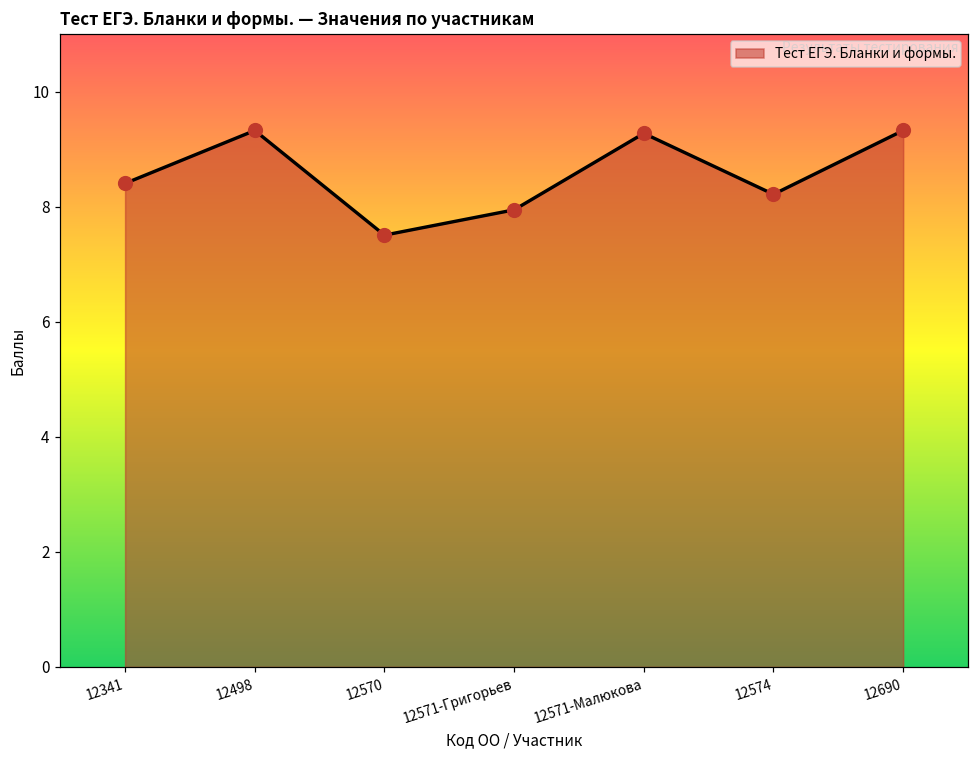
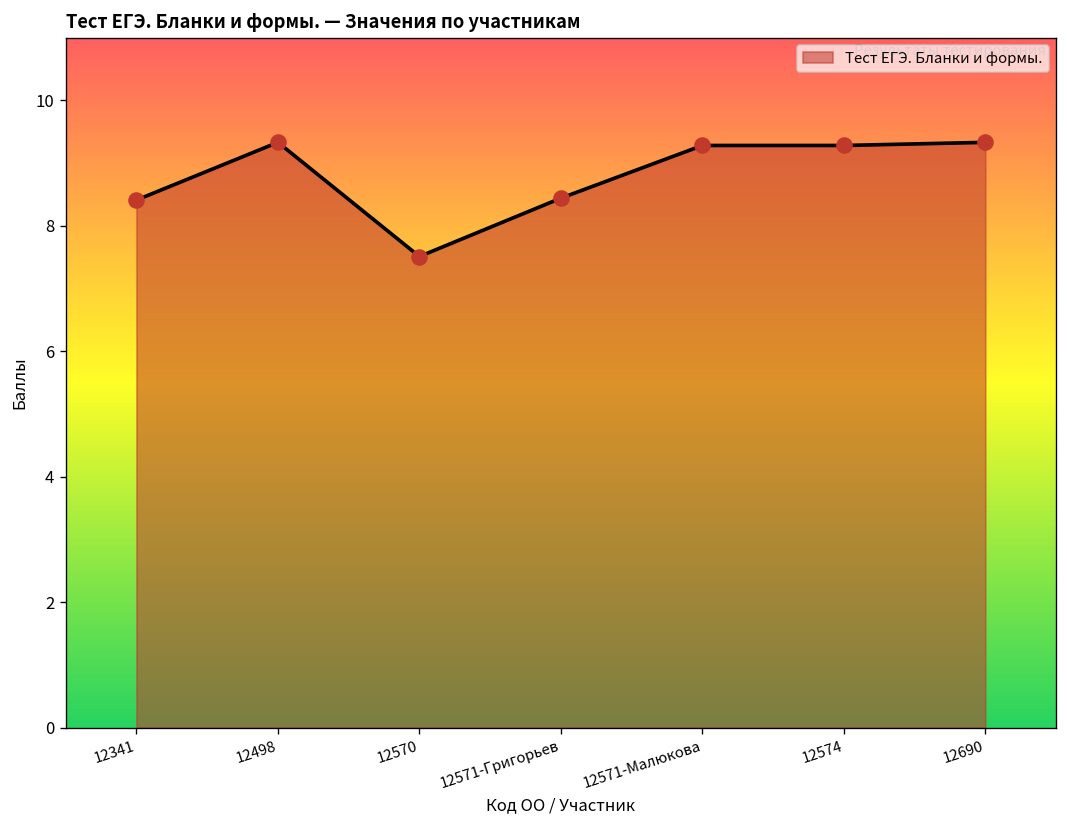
12571-Григорьев: 8.0 -> 8.4
12574: 8.2 -> 9.3
